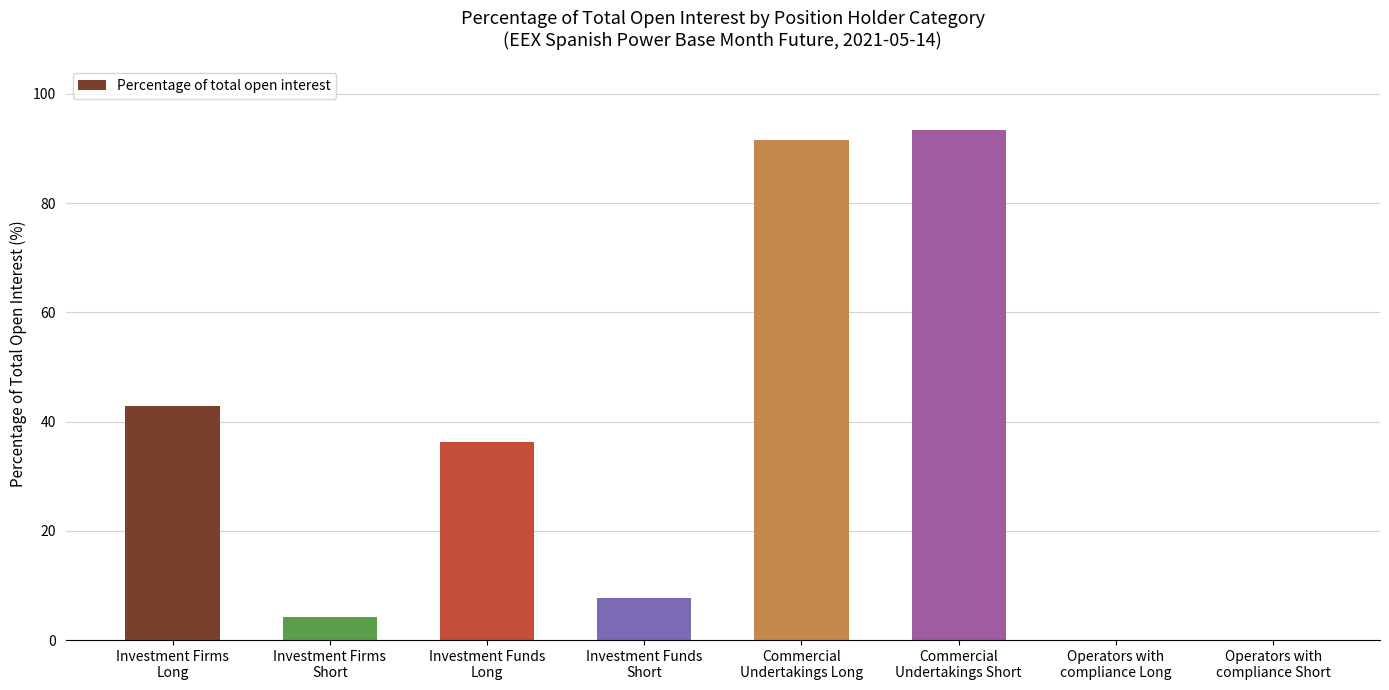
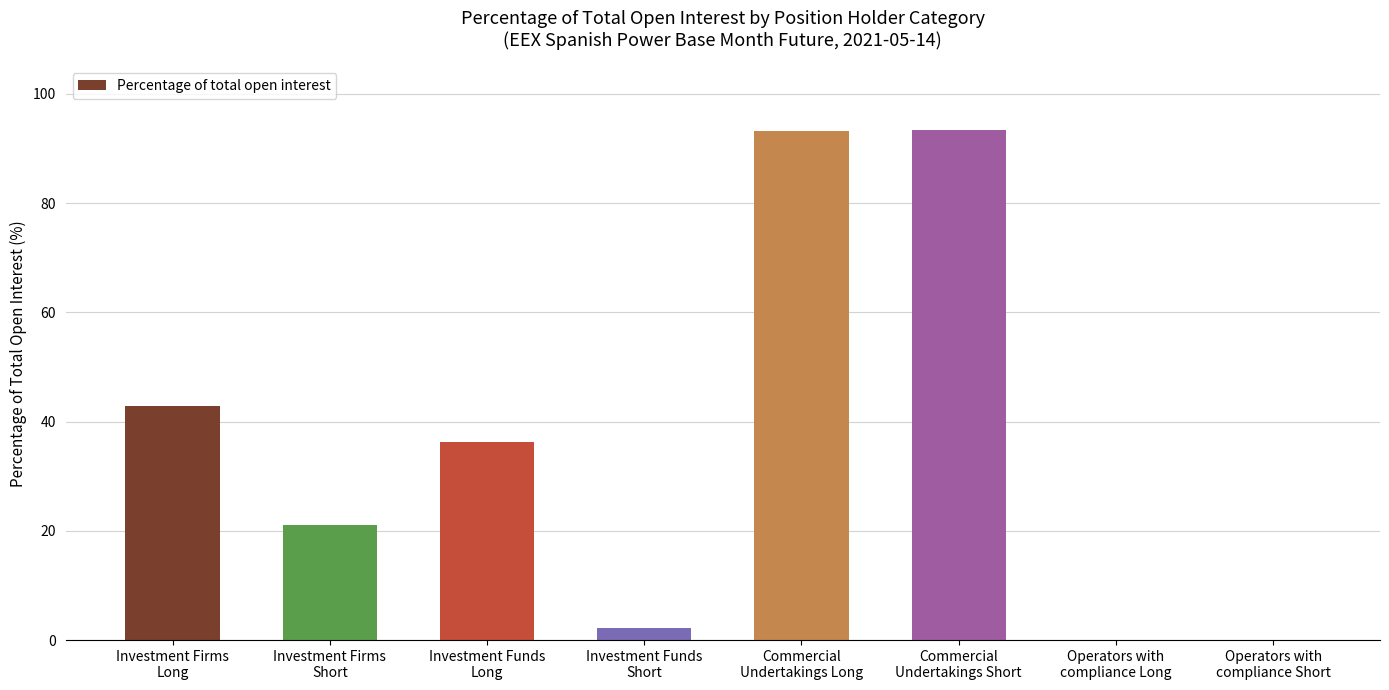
Investment Firms Short: 4 -> 21
Investment Funds Short: 8 -> 2
Commercial Undertakings Long: 92 -> 93
